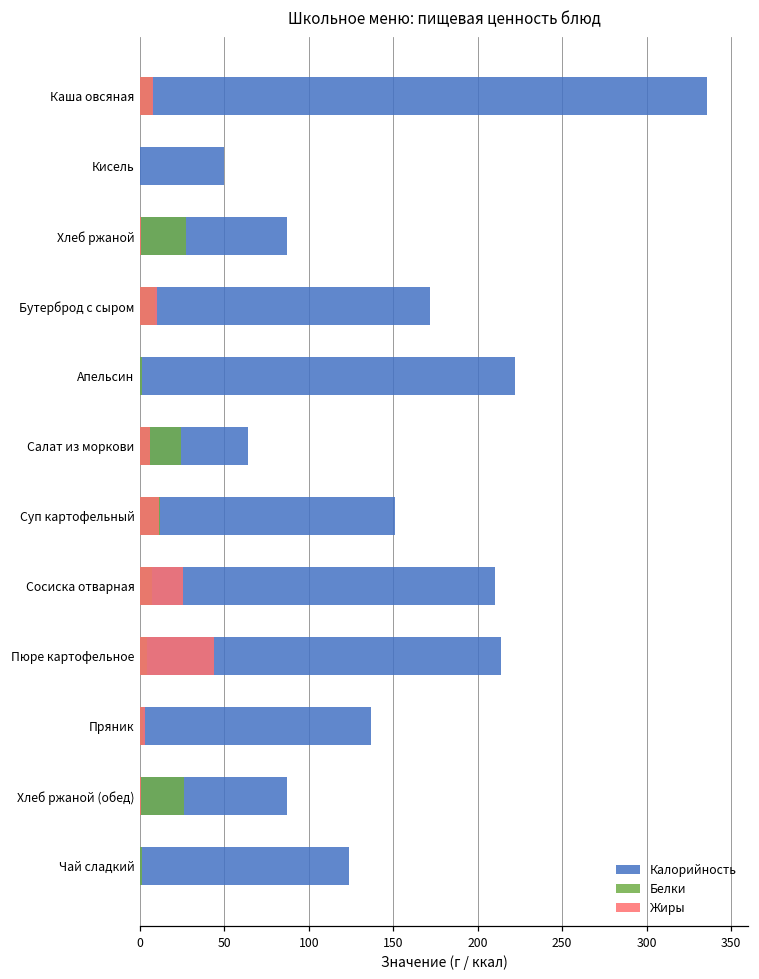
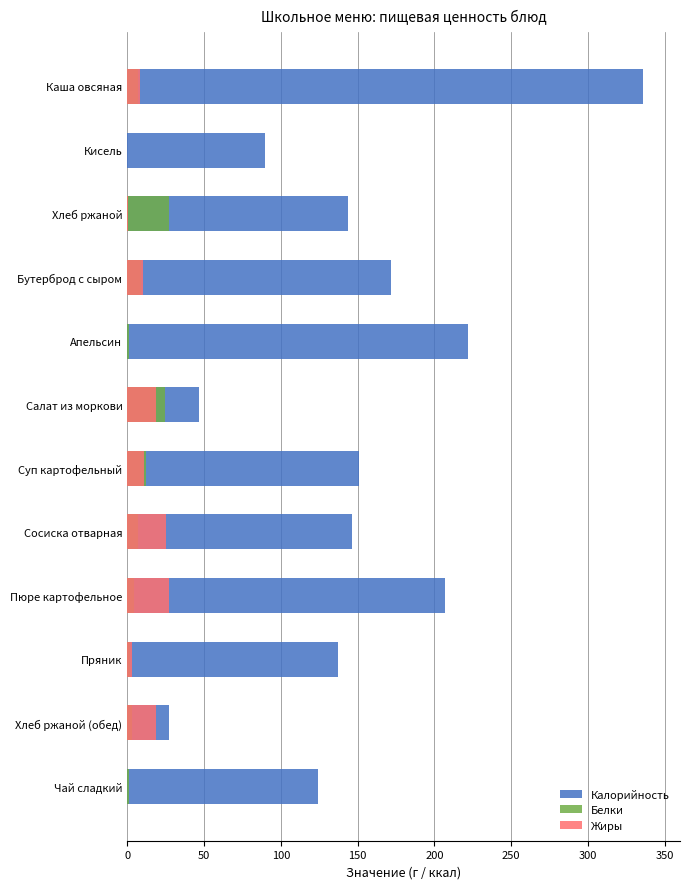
Калорийность, Кисель: 50 -> 90
Калорийность, Хлеб ржаной: 87 -> 144
Калорийность, Салат из моркови: 64 -> 47
Жиры, Салат из моркови: 6 -> 19
Калорийность, Сосиска отварная: 210 -> 146
Калорийность, Пюре картофельное: 214 -> 207
Жиры, Пюре картофельное: 44 -> 27
Калорийность, Хлеб ржаной (обед): 87 -> 27
Белки, Хлеб ржаной (обед): 26 -> 3
Жиры, Хлеб ржаной (обед): 1 -> 19
